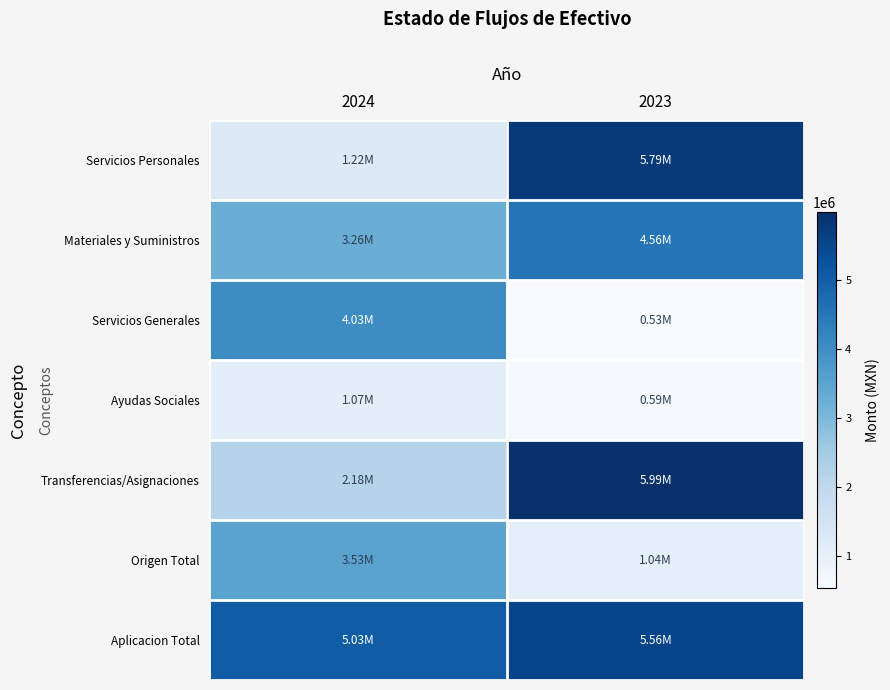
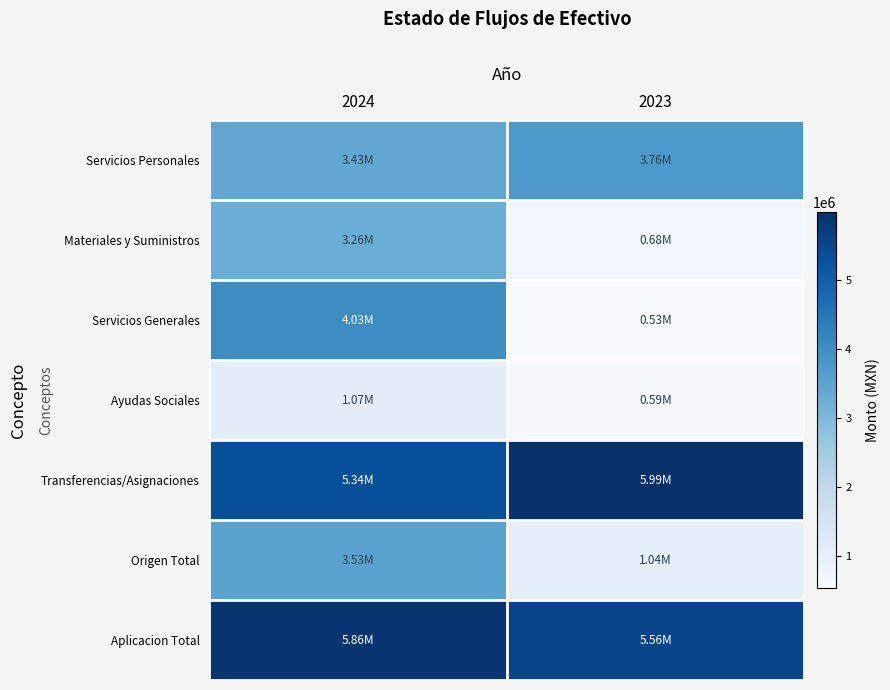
Servicios Personales, 2024: 1.22M -> 3.43M
Servicios Personales, 2023: 5.79M -> 3.76M
Materiales y Suministros, 2023: 4.56M -> 0.68M
Transferencias/Asignaciones, 2024: 2.18M -> 5.34M
Aplicacion Total, 2024: 5.03M -> 5.86M
